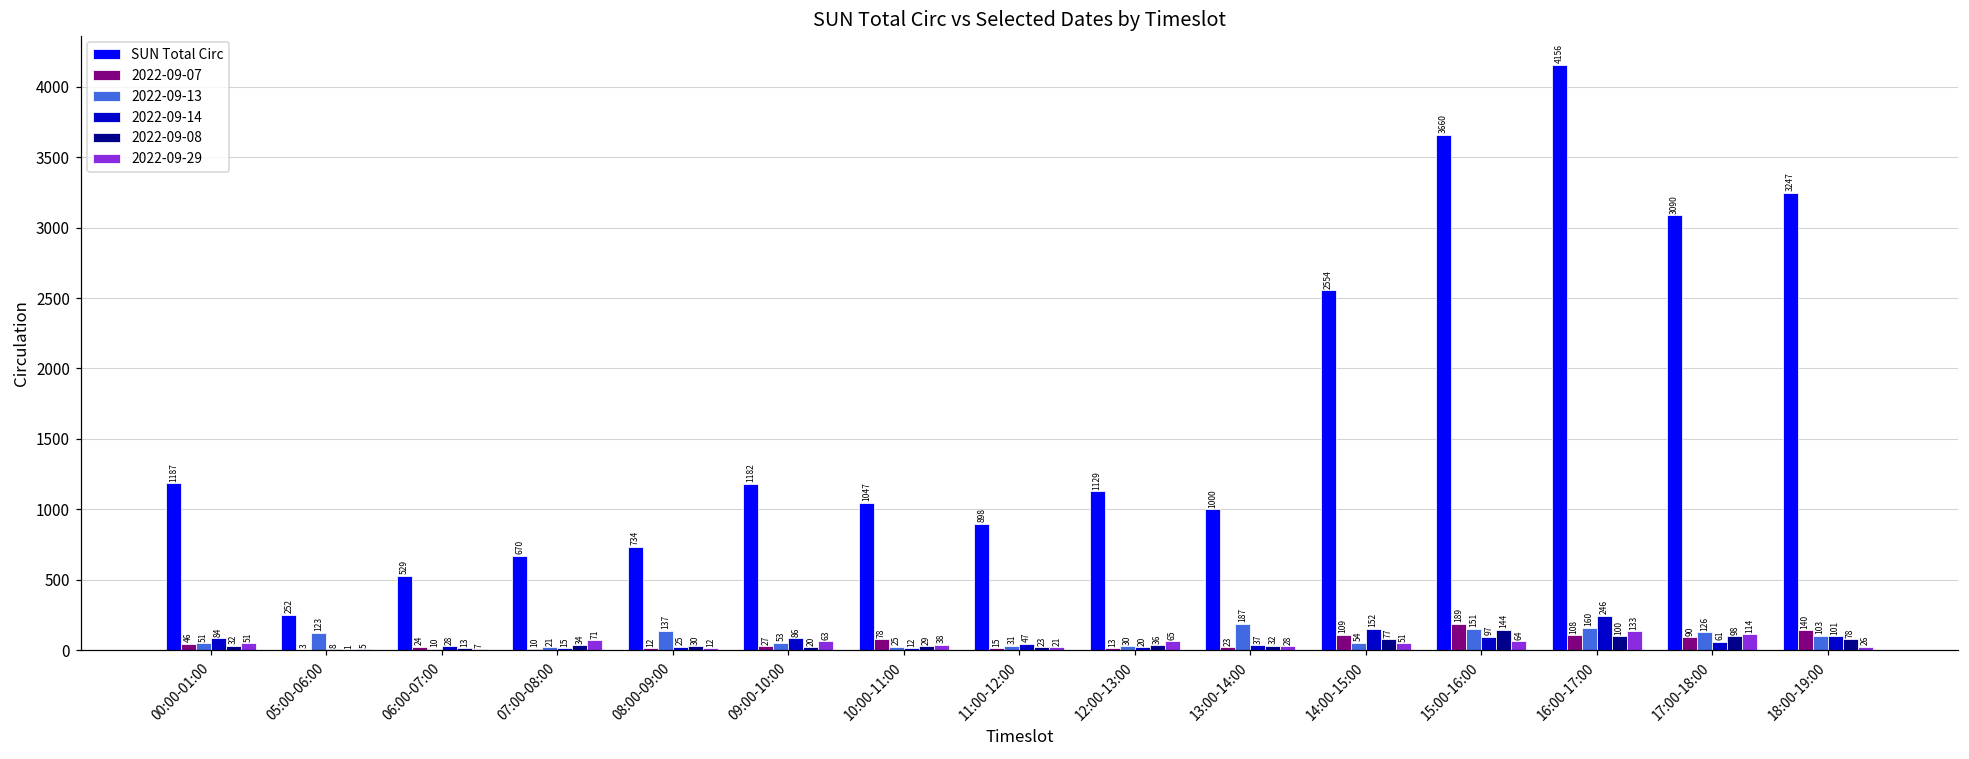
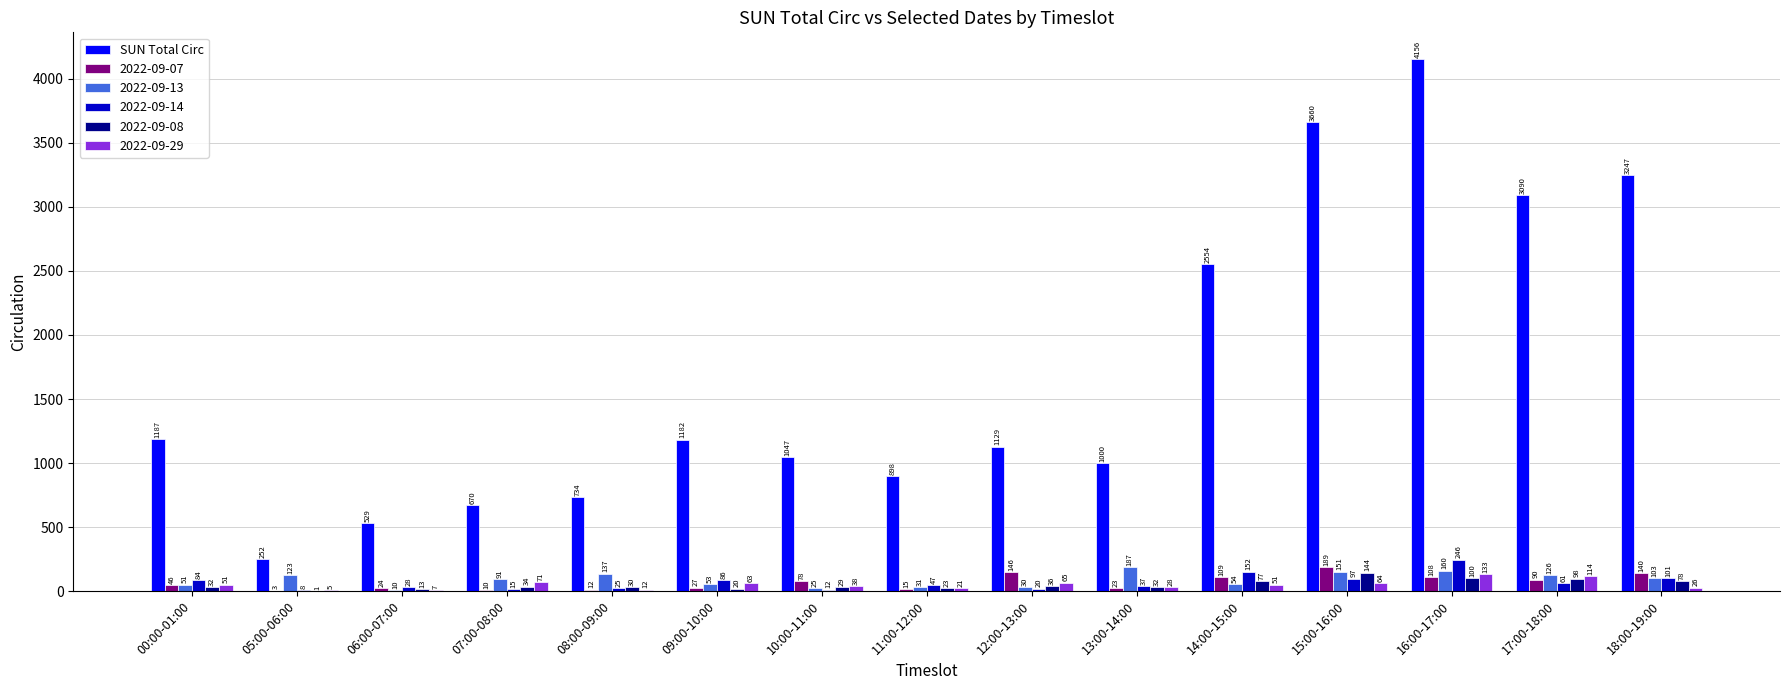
2022-09-13, 07:00-08:00: 21 -> 91
2022-09-07, 12:00-13:00: 13 -> 146
